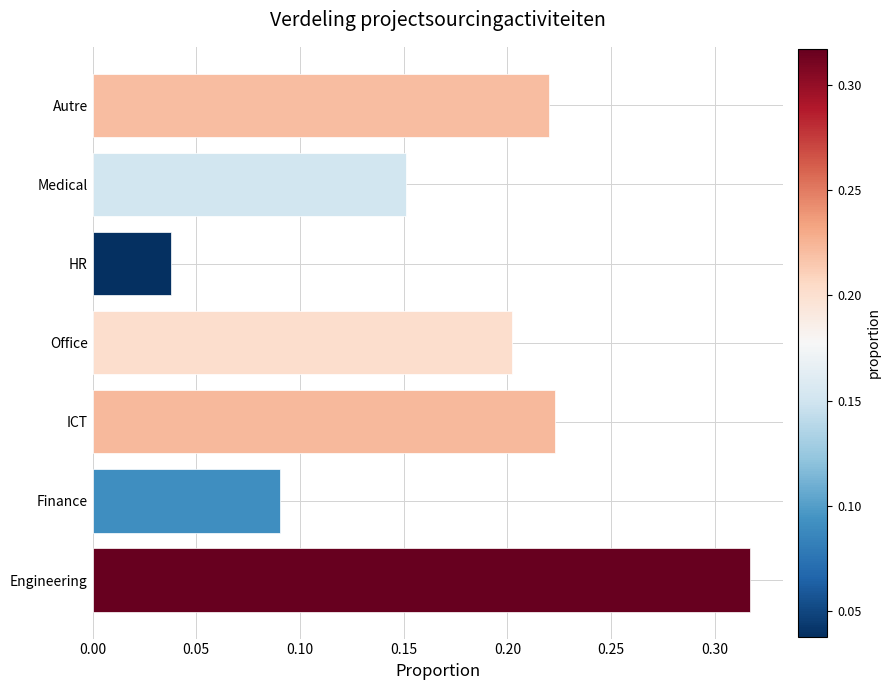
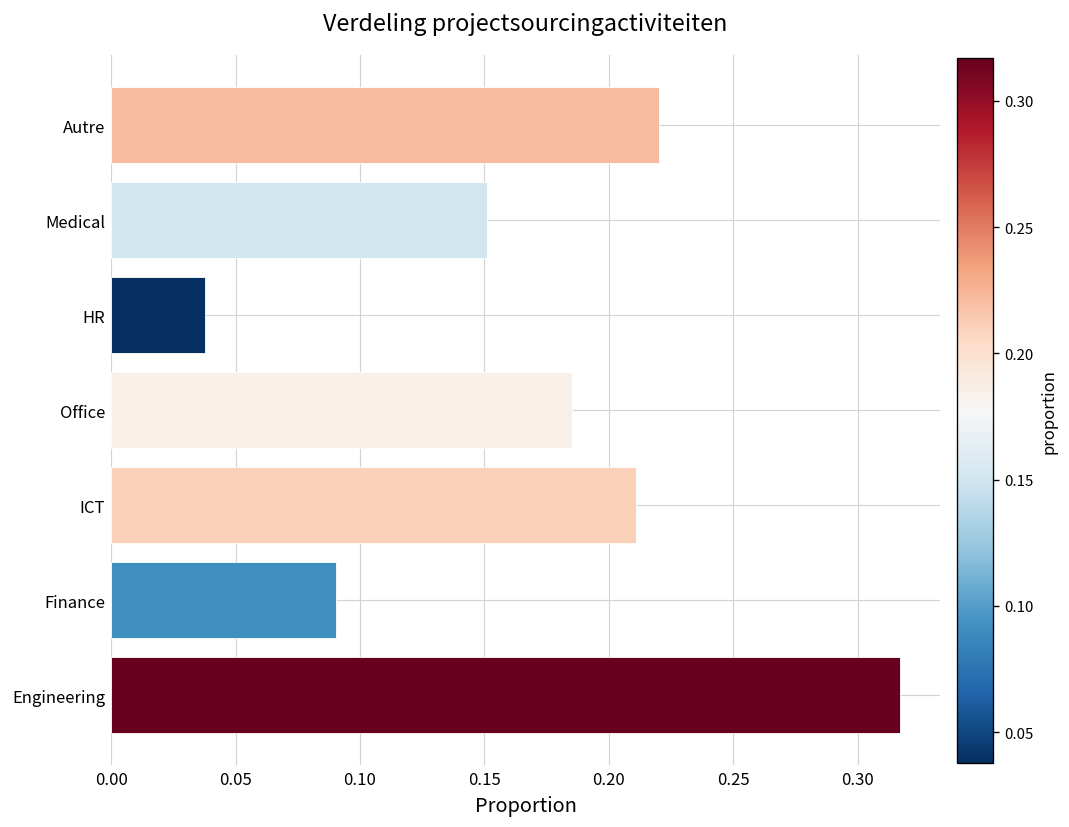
Office: 0.202 -> 0.185
ICT: 0.223 -> 0.211
